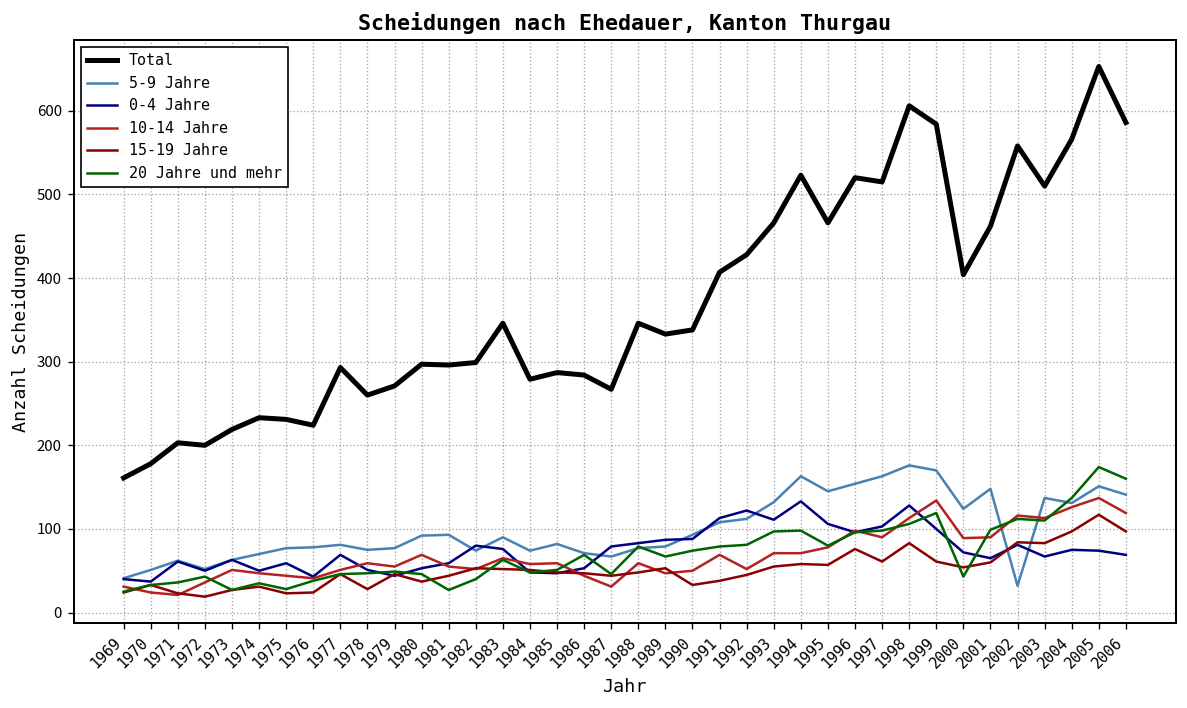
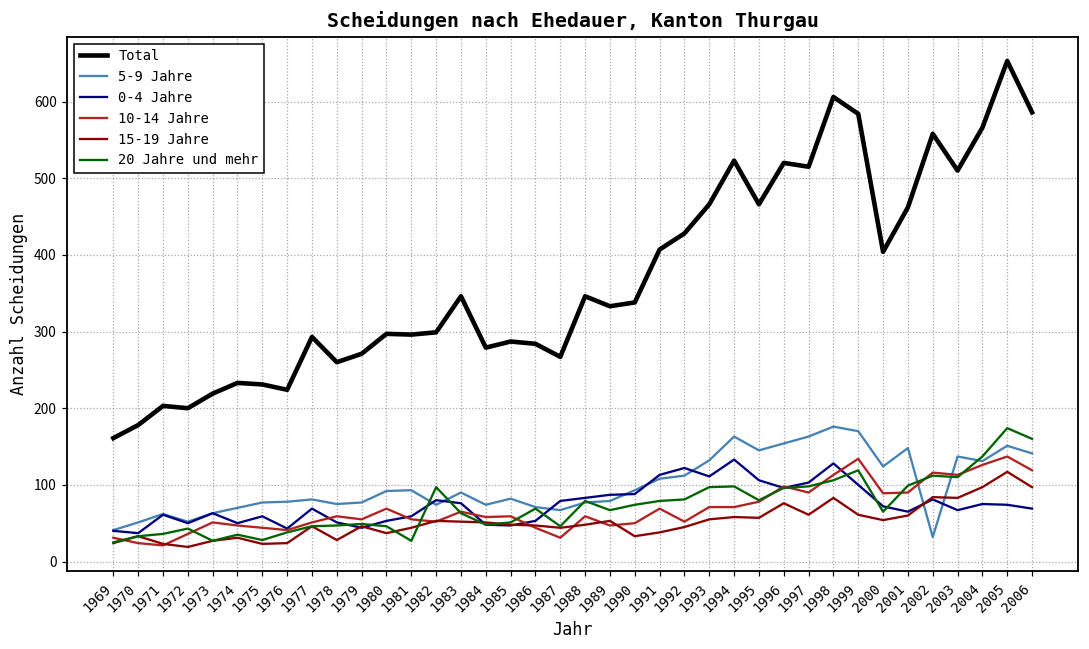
20 Jahre und mehr, 1982: 40 -> 100
20 Jahre und mehr, 2000: 40 -> 70
